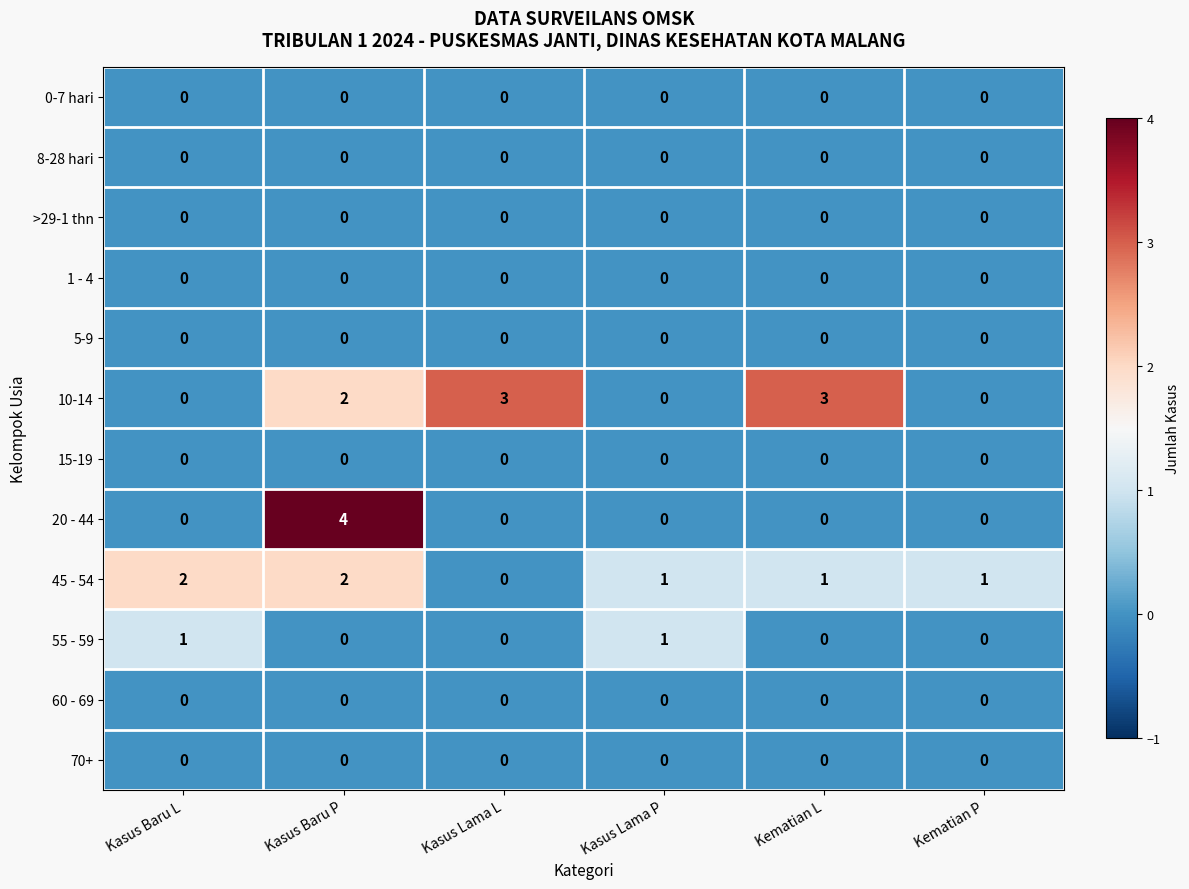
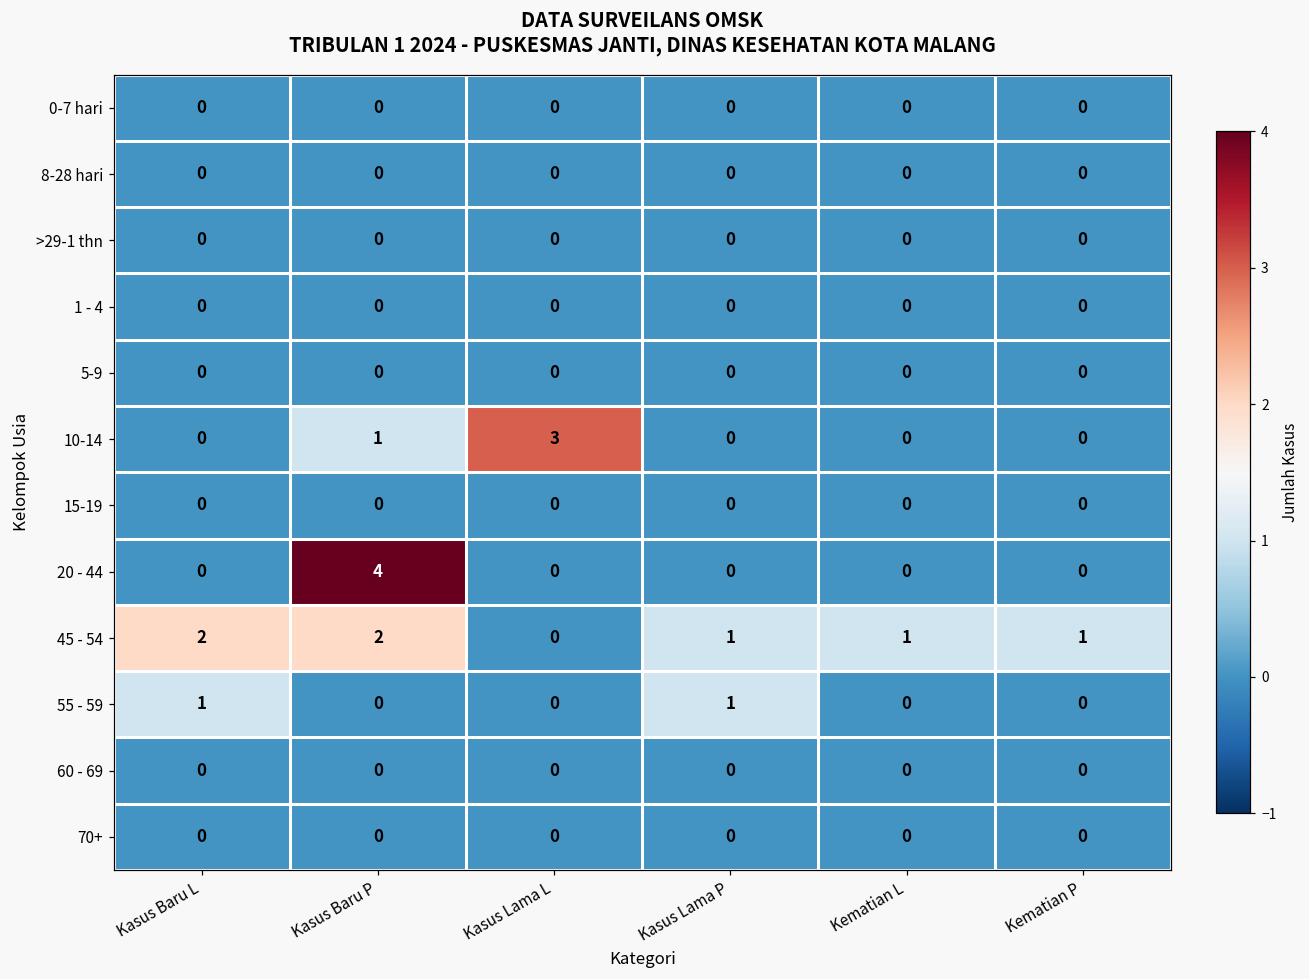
10-14, Kasus Baru P: 2 -> 1
10-14, Kematian L: 3 -> 0
